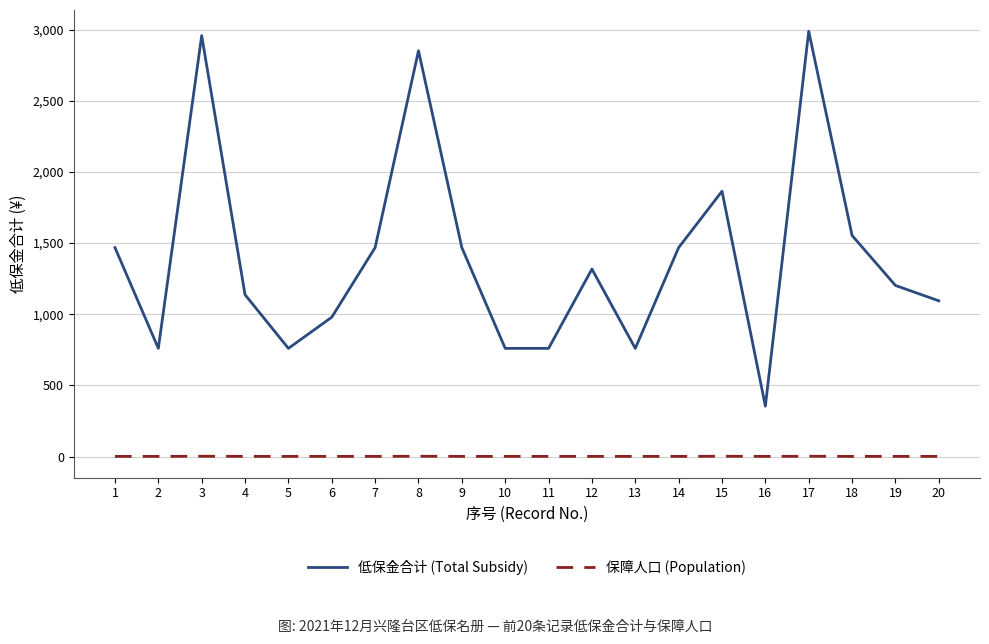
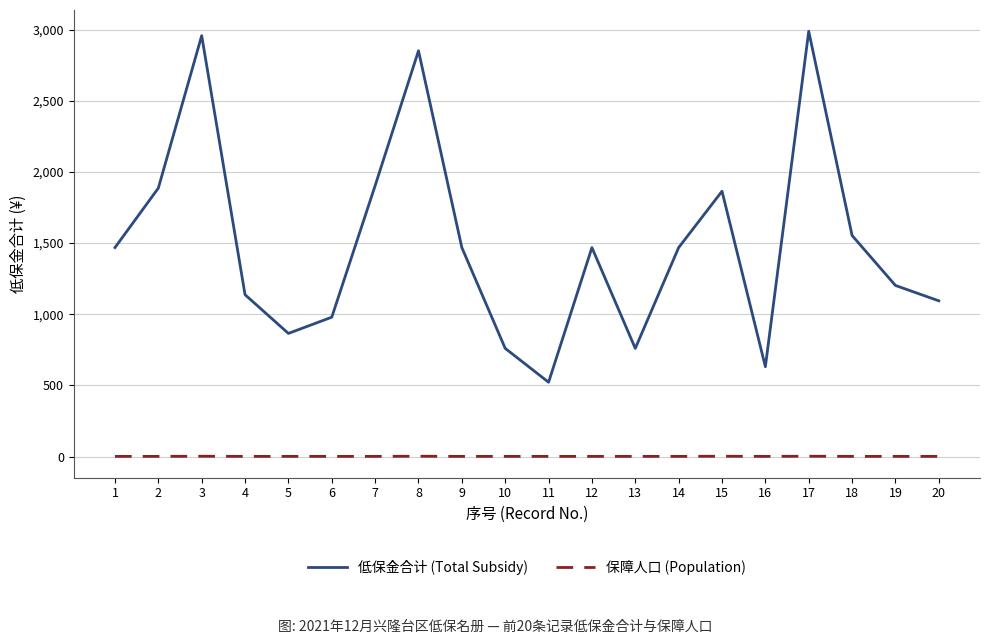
低保金合计 (Total Subsidy), 2: 760 -> 1,890
低保金合计 (Total Subsidy), 5: 760 -> 870
低保金合计 (Total Subsidy), 7: 1,470 -> 1,900
低保金合计 (Total Subsidy), 11: 760 -> 520
低保金合计 (Total Subsidy), 12: 1,320 -> 1,470
低保金合计 (Total Subsidy), 16: 350 -> 630
